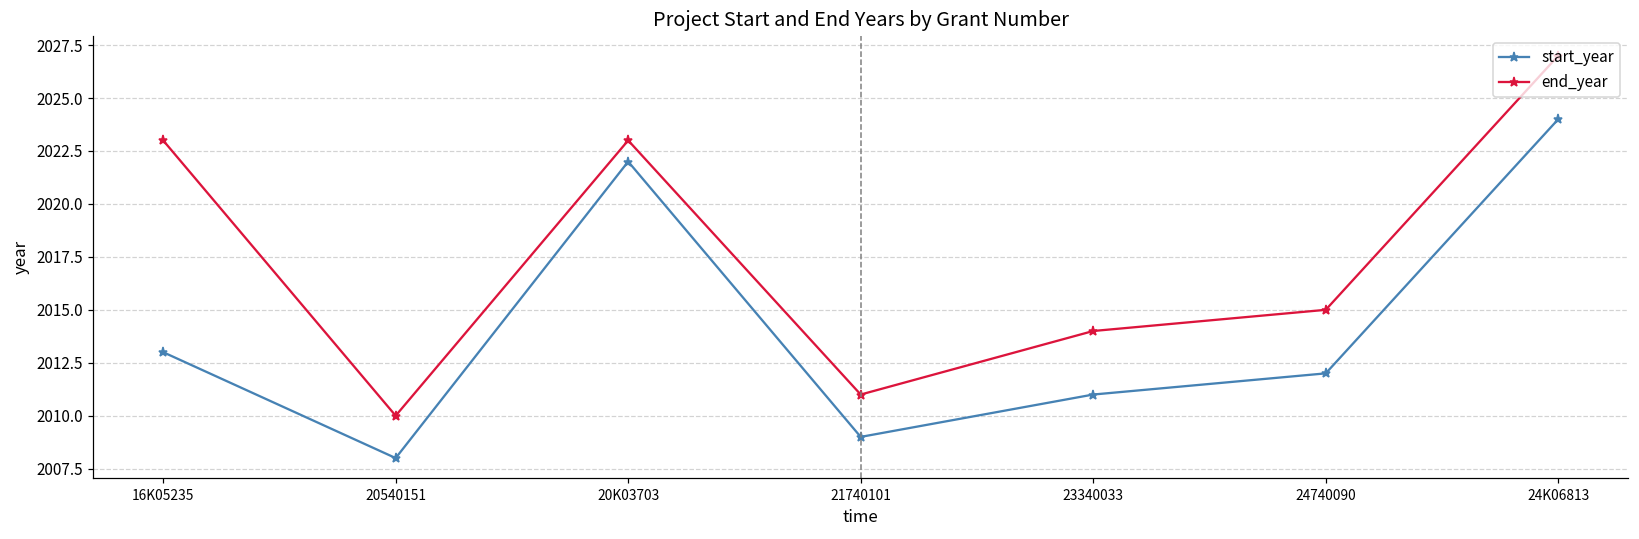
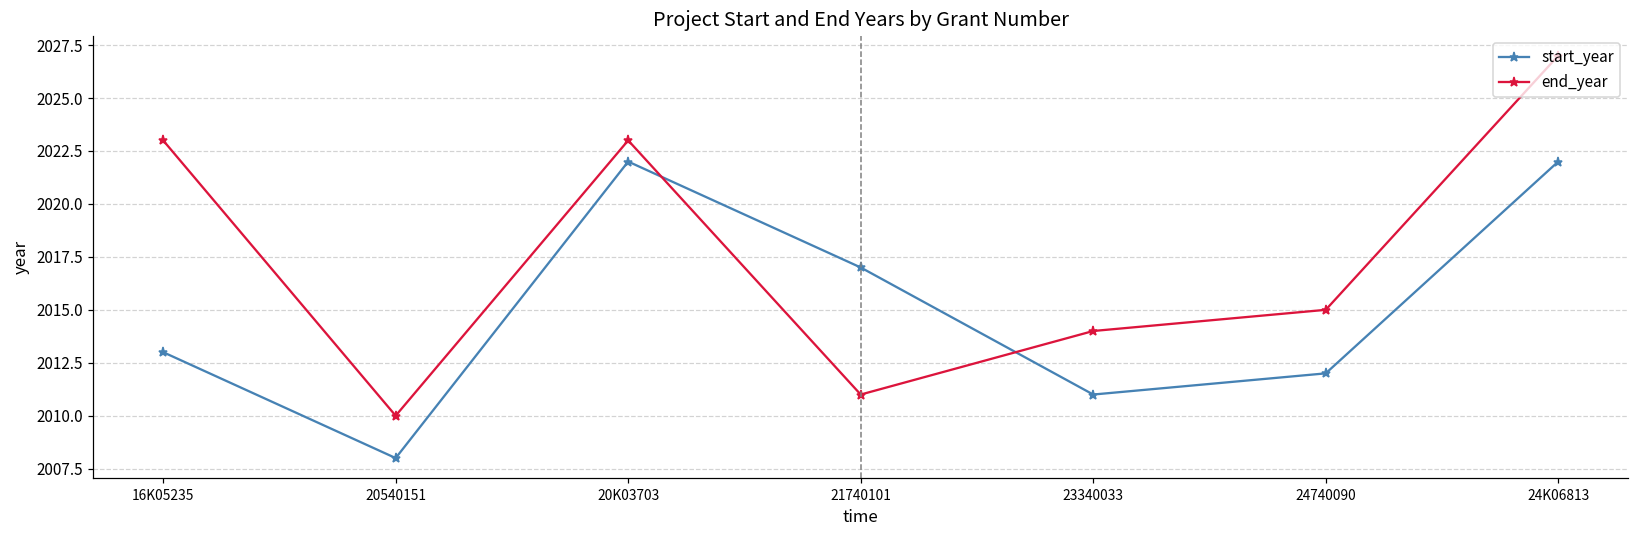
start_year, 21740101: 2009 -> 2017
start_year, 24K06813: 2024 -> 2022
